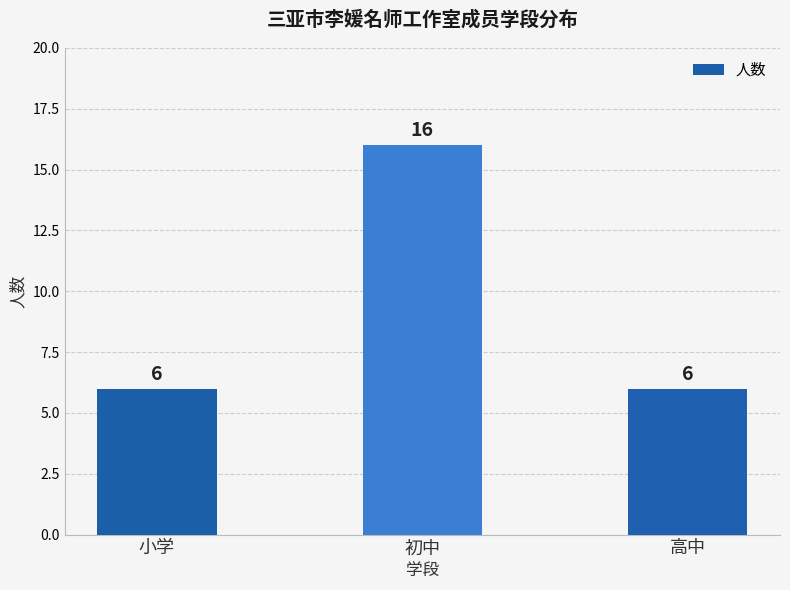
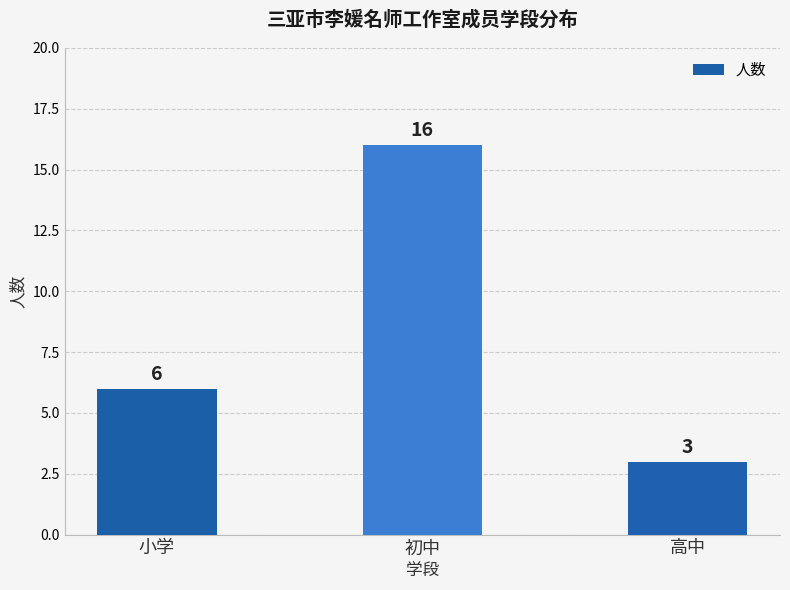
高中: 6 -> 3
